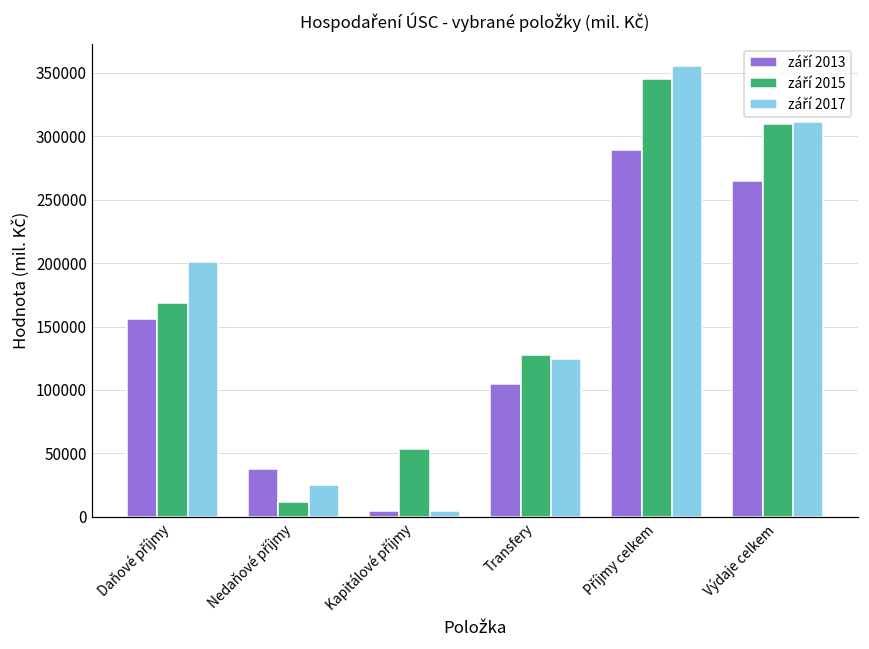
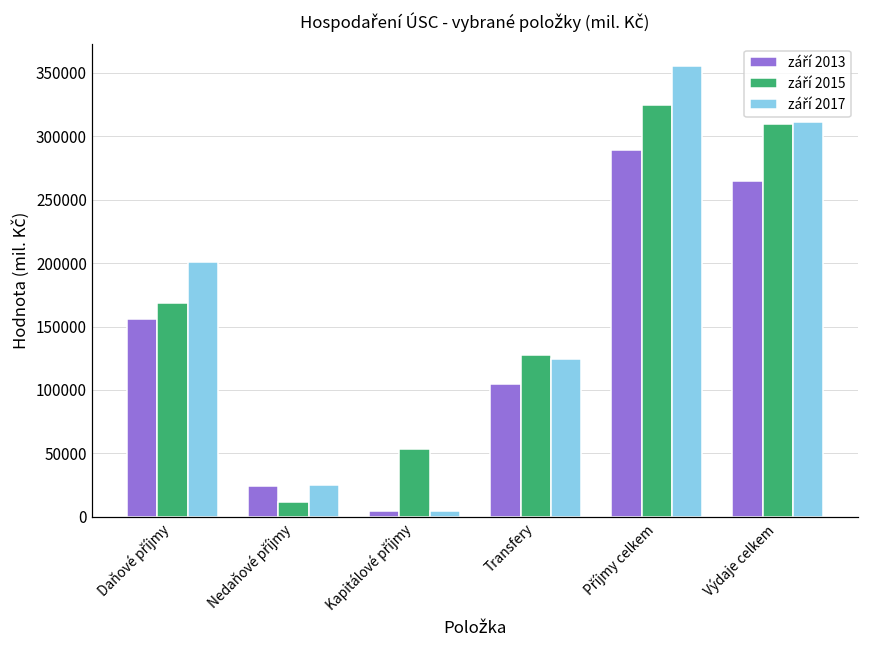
září 2013, Nedaňové příjmy: 38000 -> 24000
září 2015, Příjmy celkem: 346000 -> 325000
